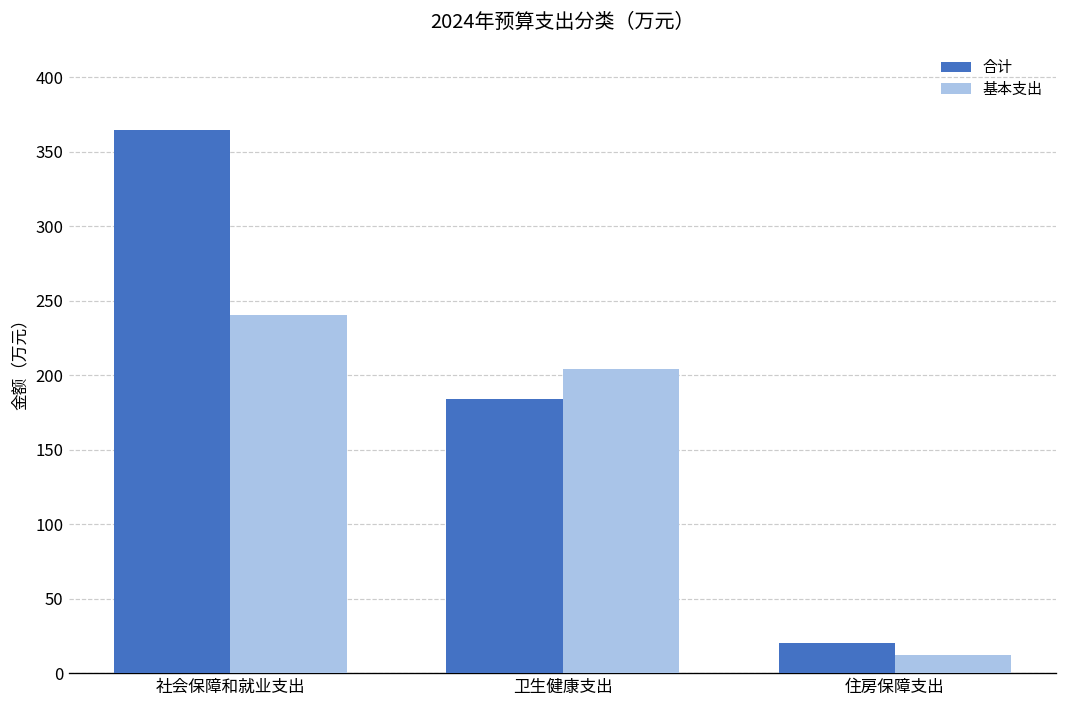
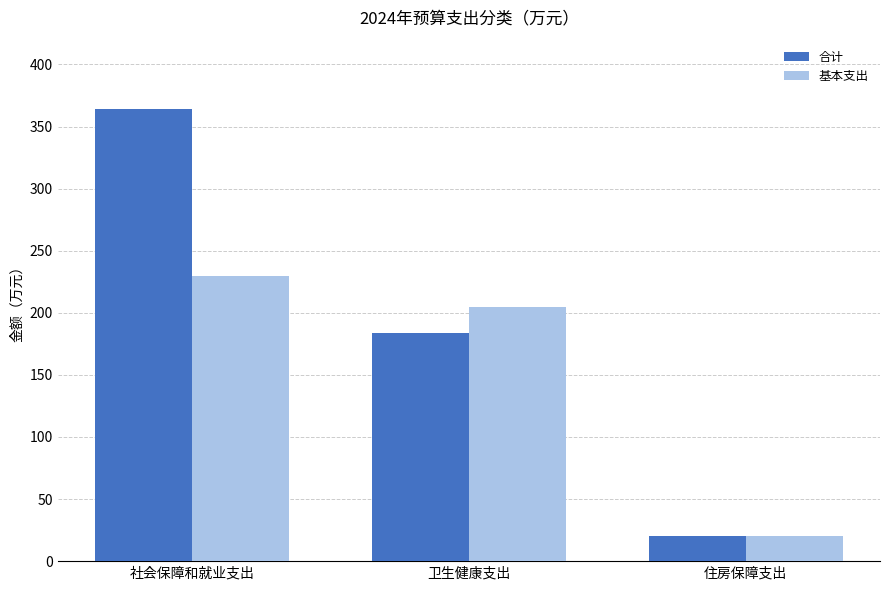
基本支出, 社会保障和就业支出: 241 -> 229
基本支出, 住房保障支出: 12 -> 20
